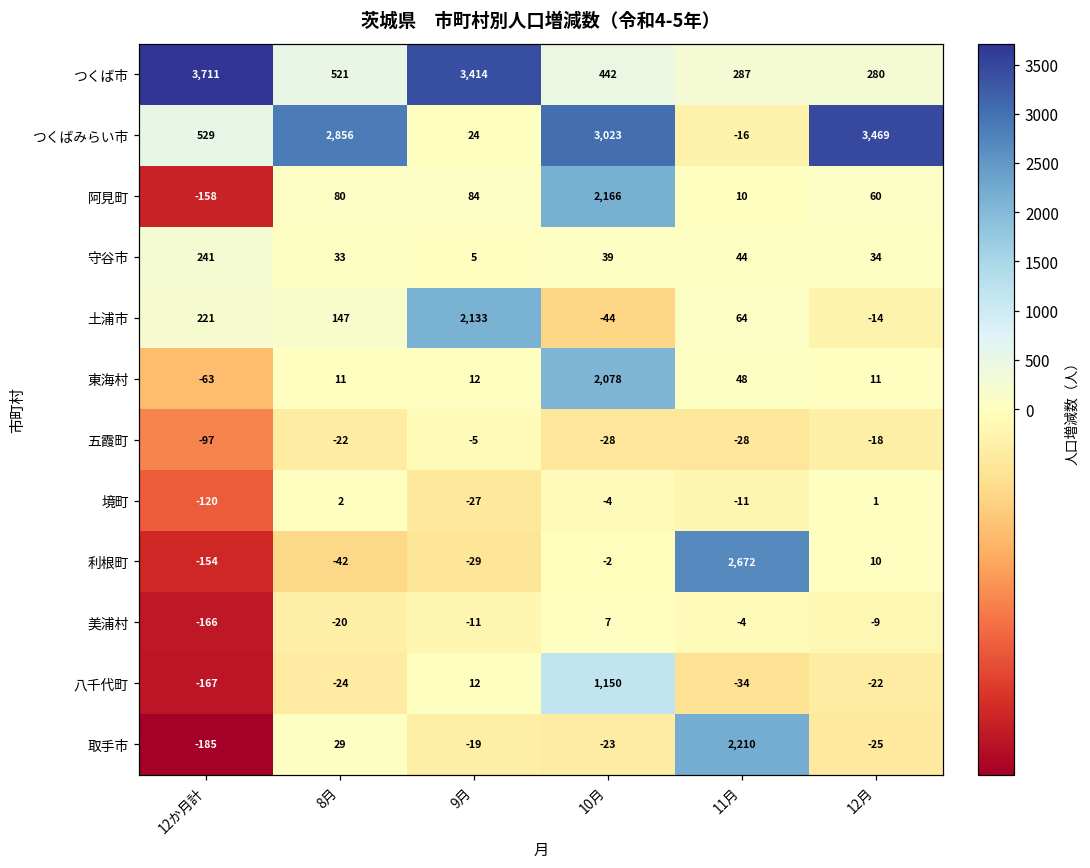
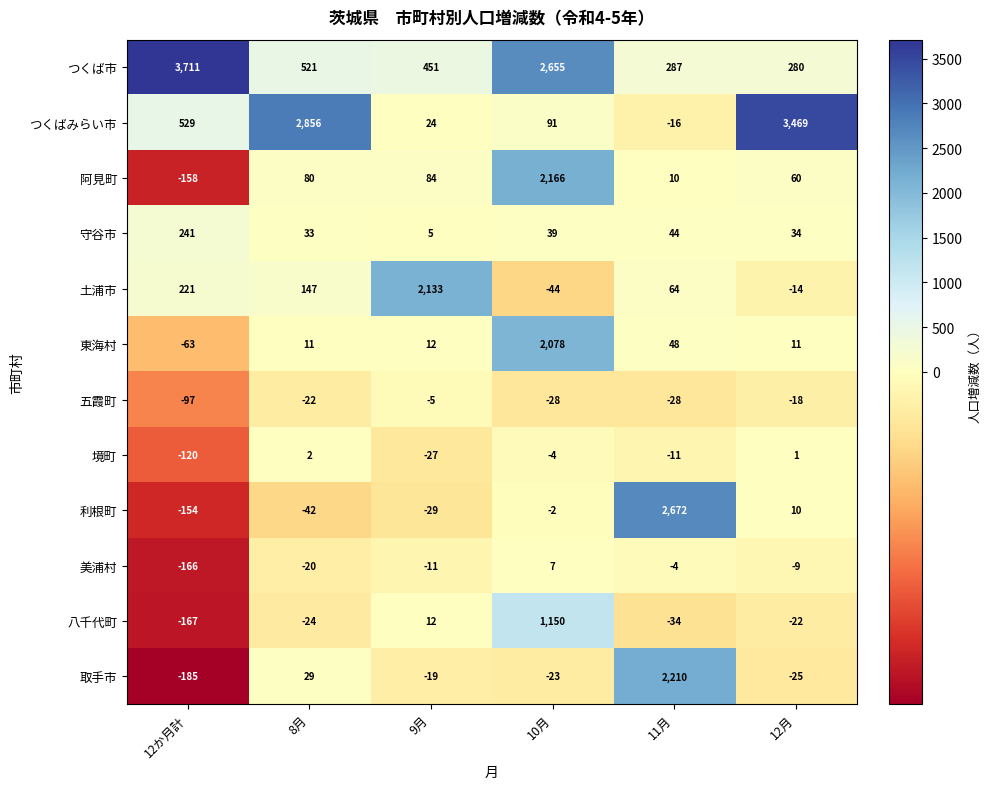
つくば市, 9月: 3,414 -> 451
つくば市, 10月: 442 -> 2,655
つくばみらい市, 10月: 3,023 -> 91
